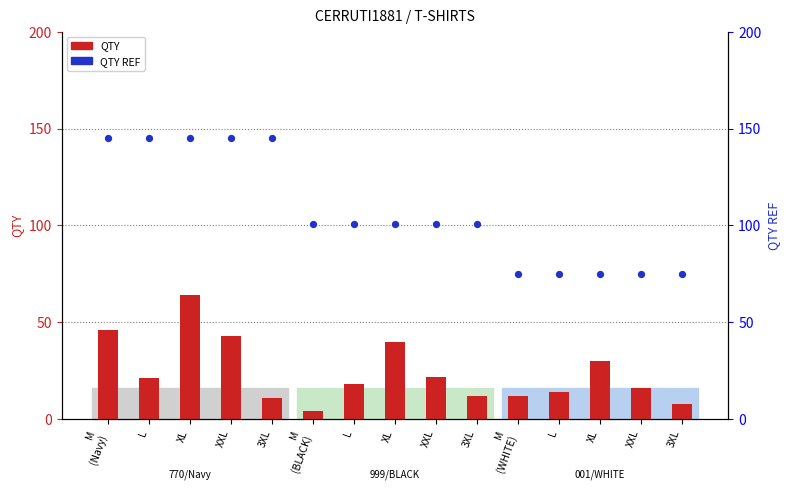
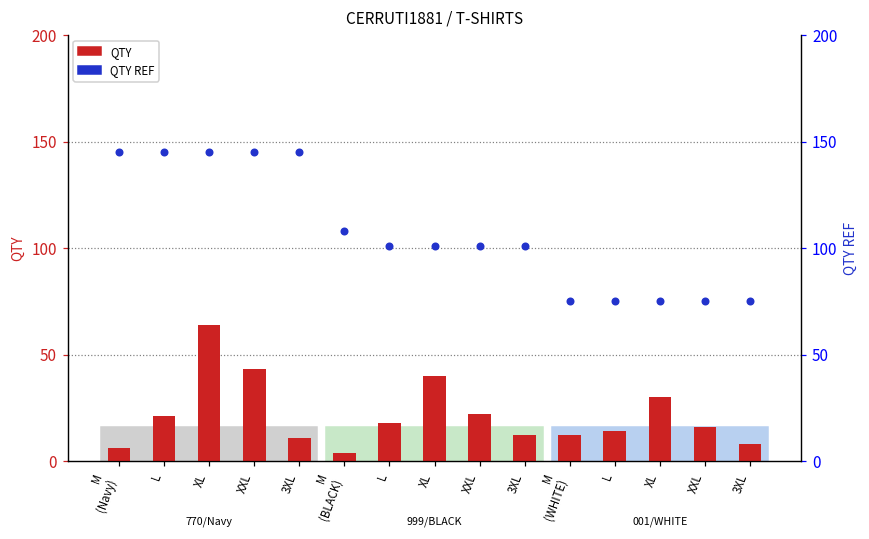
QTY, M (Navy): 46 -> 6
QTY REF, M (BLACK): 101 -> 108
